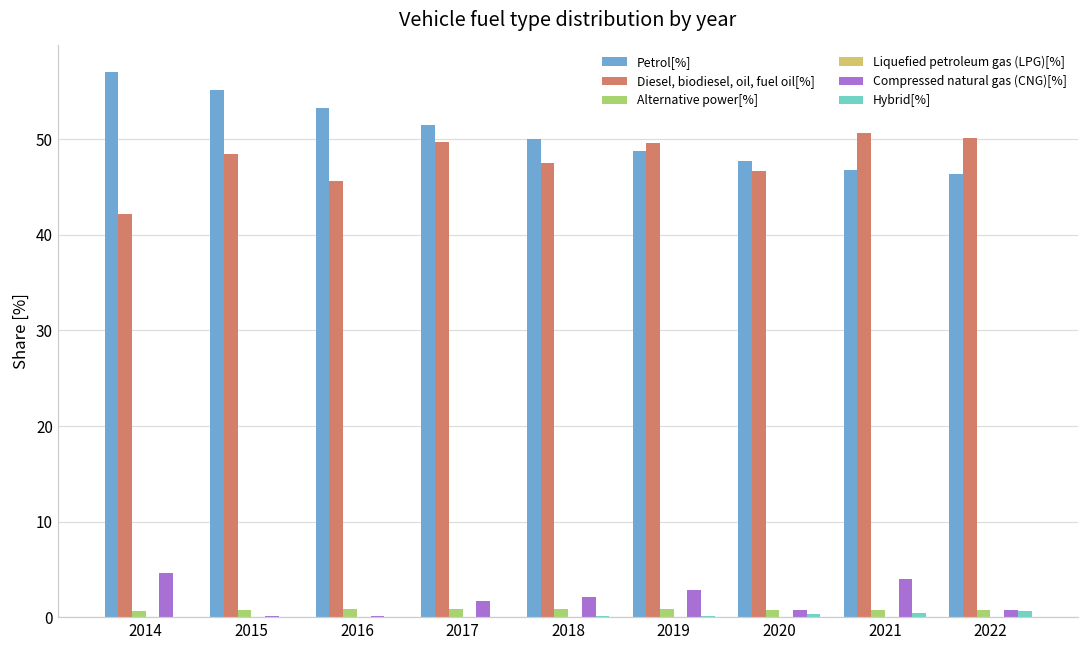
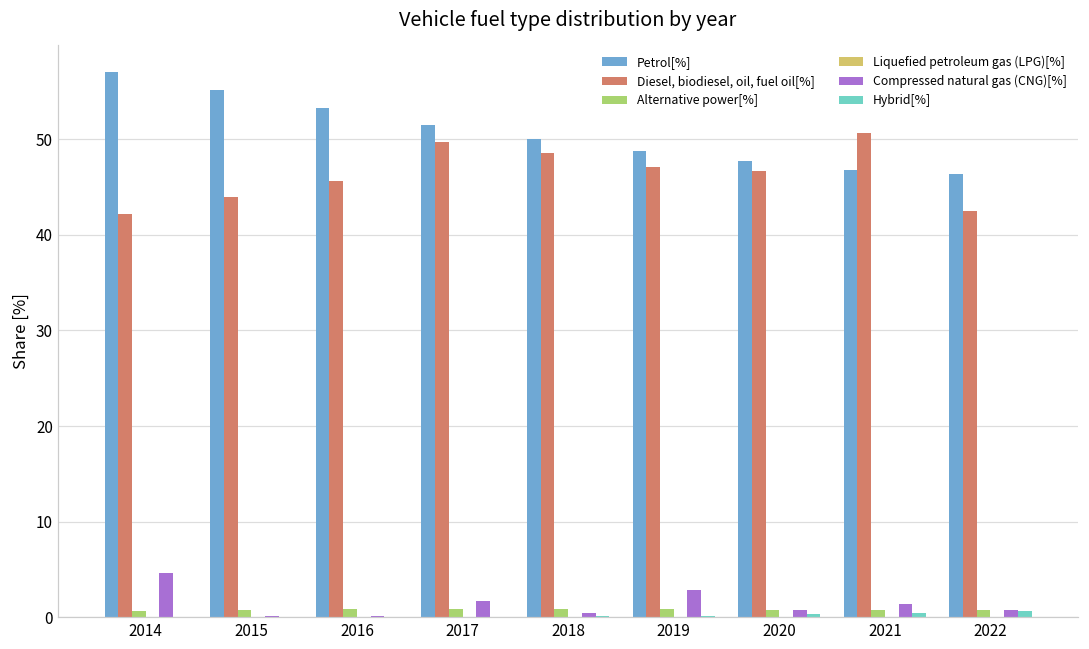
Diesel, biodiesel, oil, fuel oil[%], 2015: 48 -> 44
Diesel, biodiesel, oil, fuel oil[%], 2018: 47 -> 49
Compressed natural gas (CNG)[%], 2018: 2 -> 0
Diesel, biodiesel, oil, fuel oil[%], 2019: 50 -> 47
Compressed natural gas (CNG)[%], 2021: 4 -> 1
Diesel, biodiesel, oil, fuel oil[%], 2022: 50 -> 42
